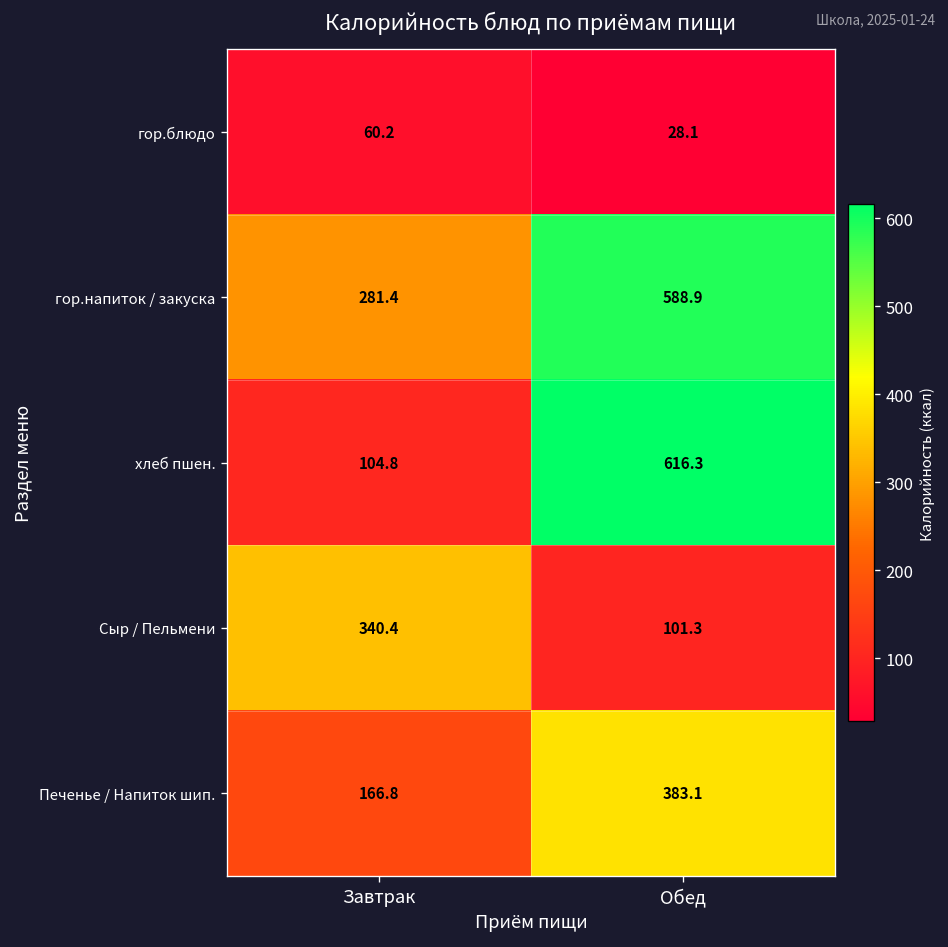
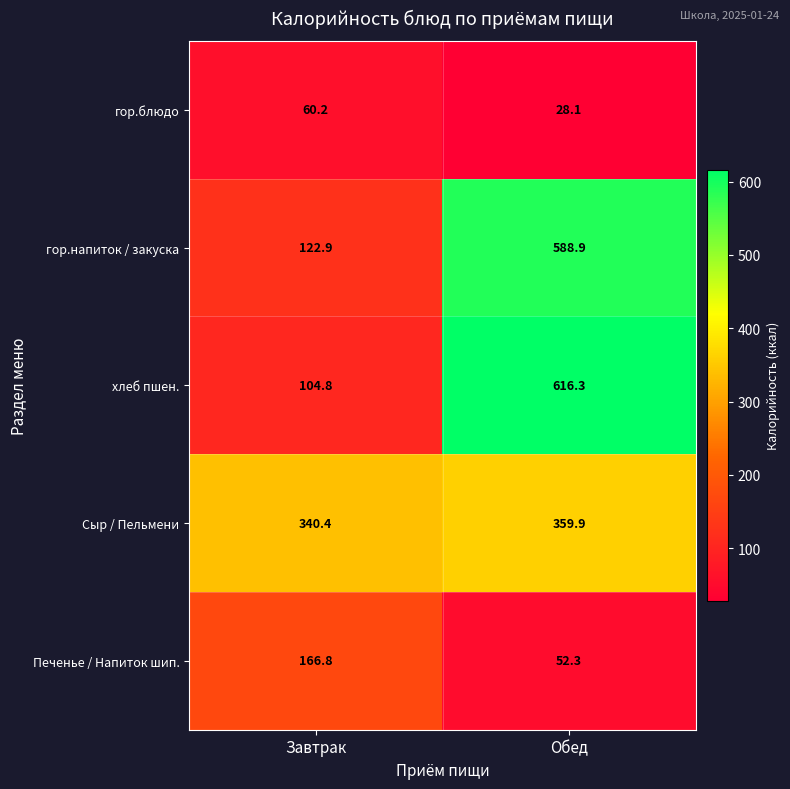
гор.напиток / закуска, Завтрак: 281.4 -> 122.9
Сыр / Пельмени, Обед: 101.3 -> 359.9
Печенье / Напиток шип., Обед: 383.1 -> 52.3
